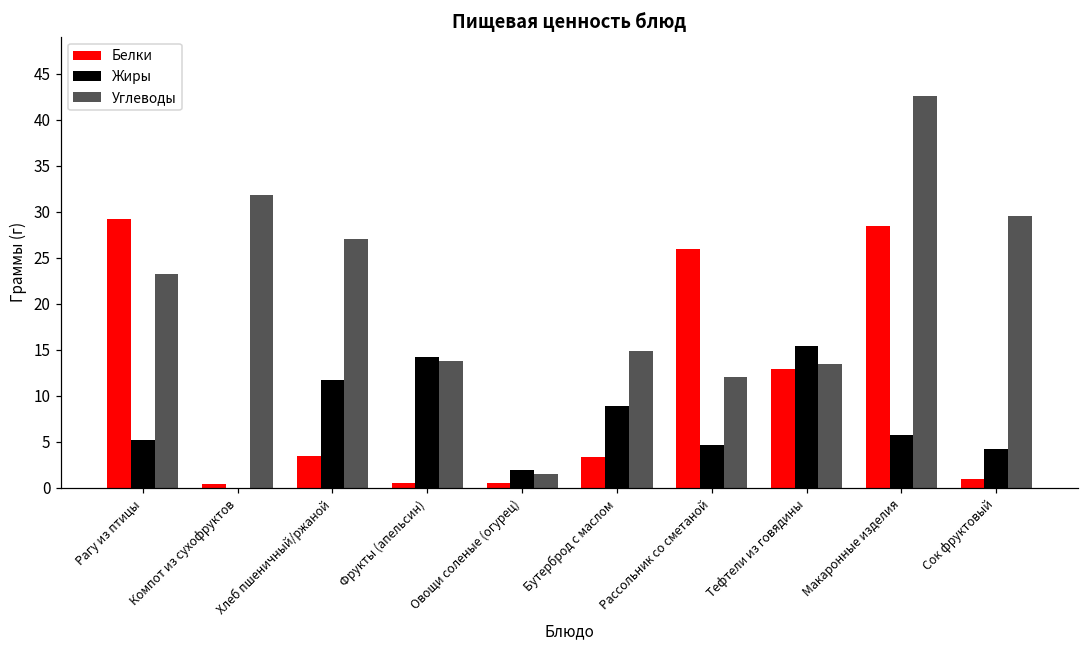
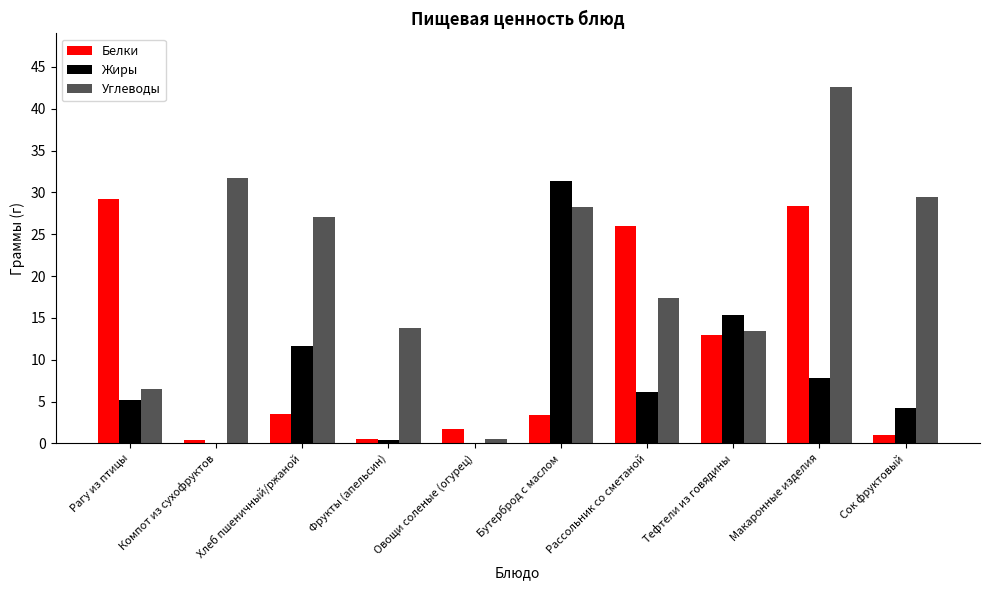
Углеводы, Рагу из птицы: 23 -> 6
Жиры, Фрукты (апельсин): 14 -> 0
Белки, Овощи соленые (огурец): 0 -> 2
Жиры, Овощи соленые (огурец): 2 -> 0
Углеводы, Овощи соленые (огурец): 2 -> 1
Жиры, Бутерброд с маслом: 9 -> 31
Углеводы, Бутерброд с маслом: 15 -> 28
Жиры, Рассольник со сметаной: 5 -> 6
Углеводы, Рассольник со сметаной: 12 -> 17
Жиры, Макаронные изделия: 6 -> 8
